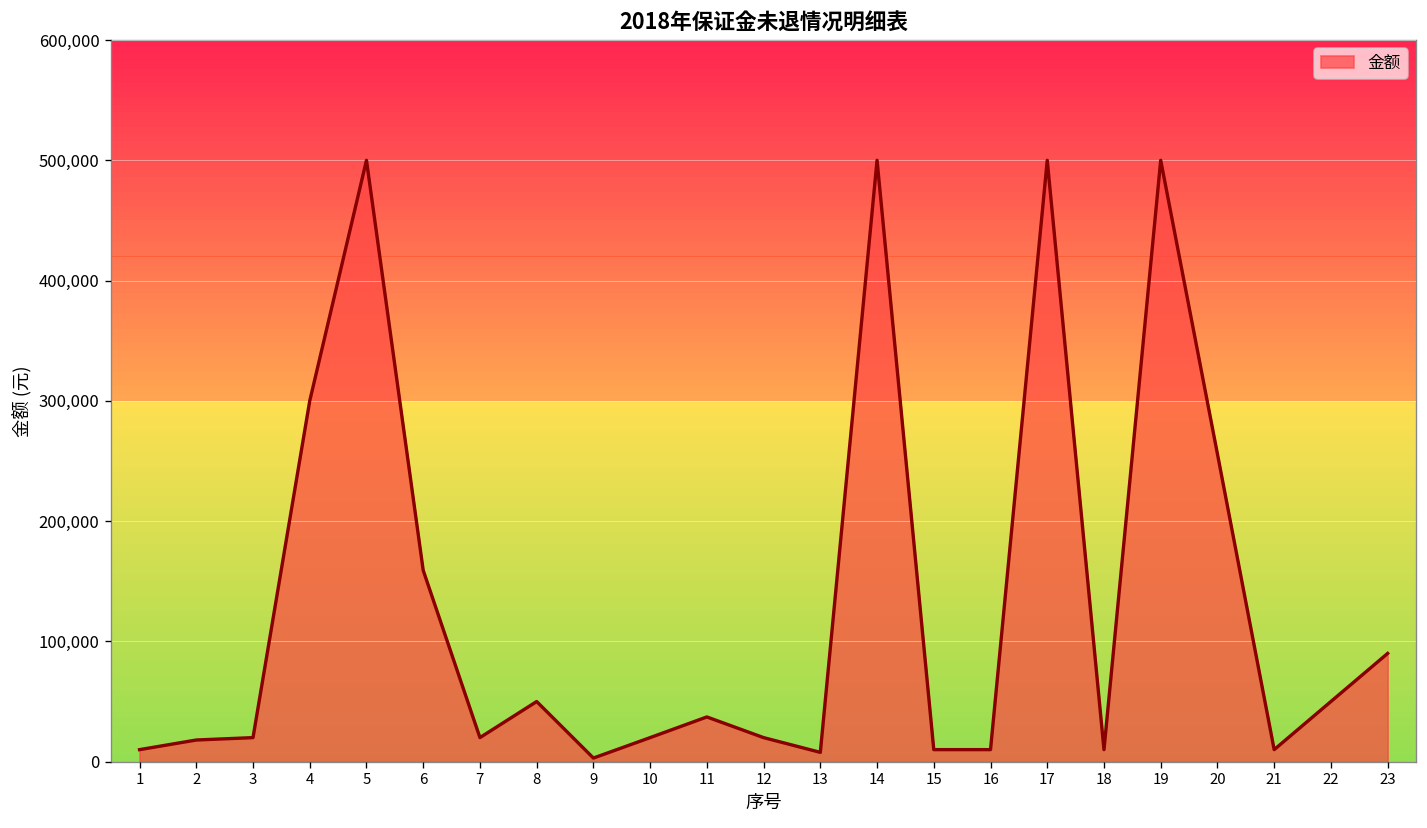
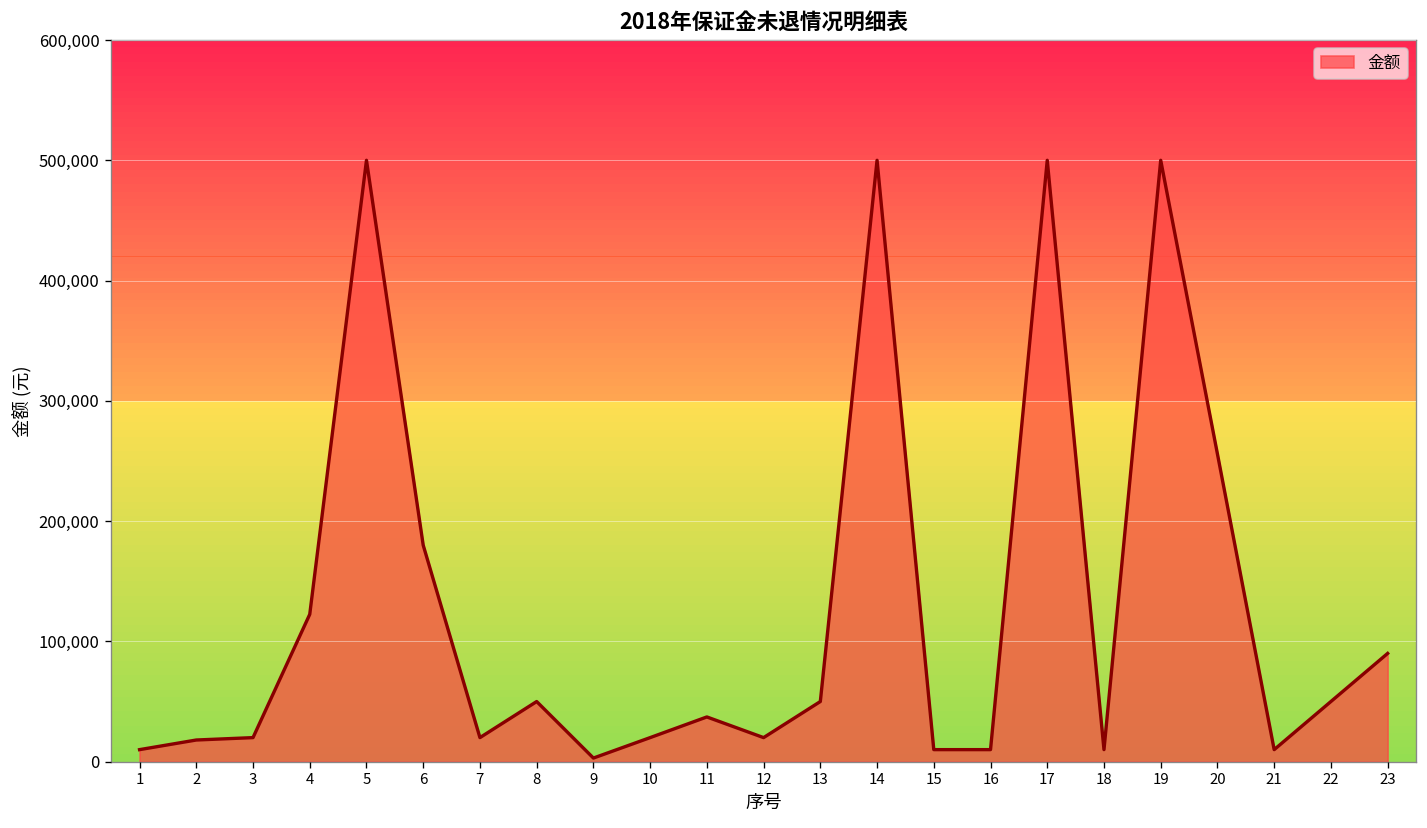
4: 300,000 -> 123,000
6: 159,000 -> 180,000
13: 8,000 -> 50,000
